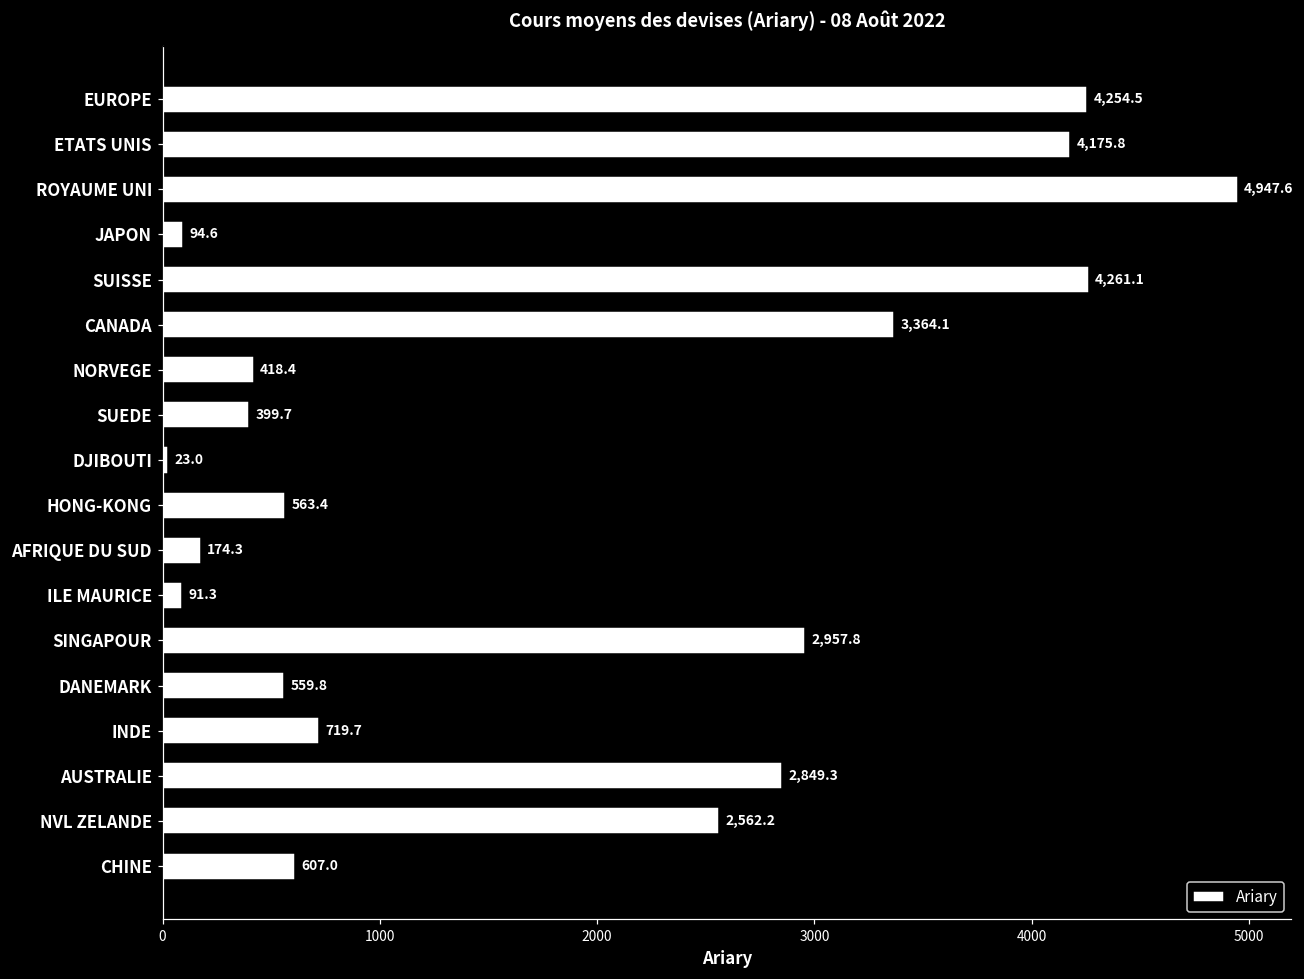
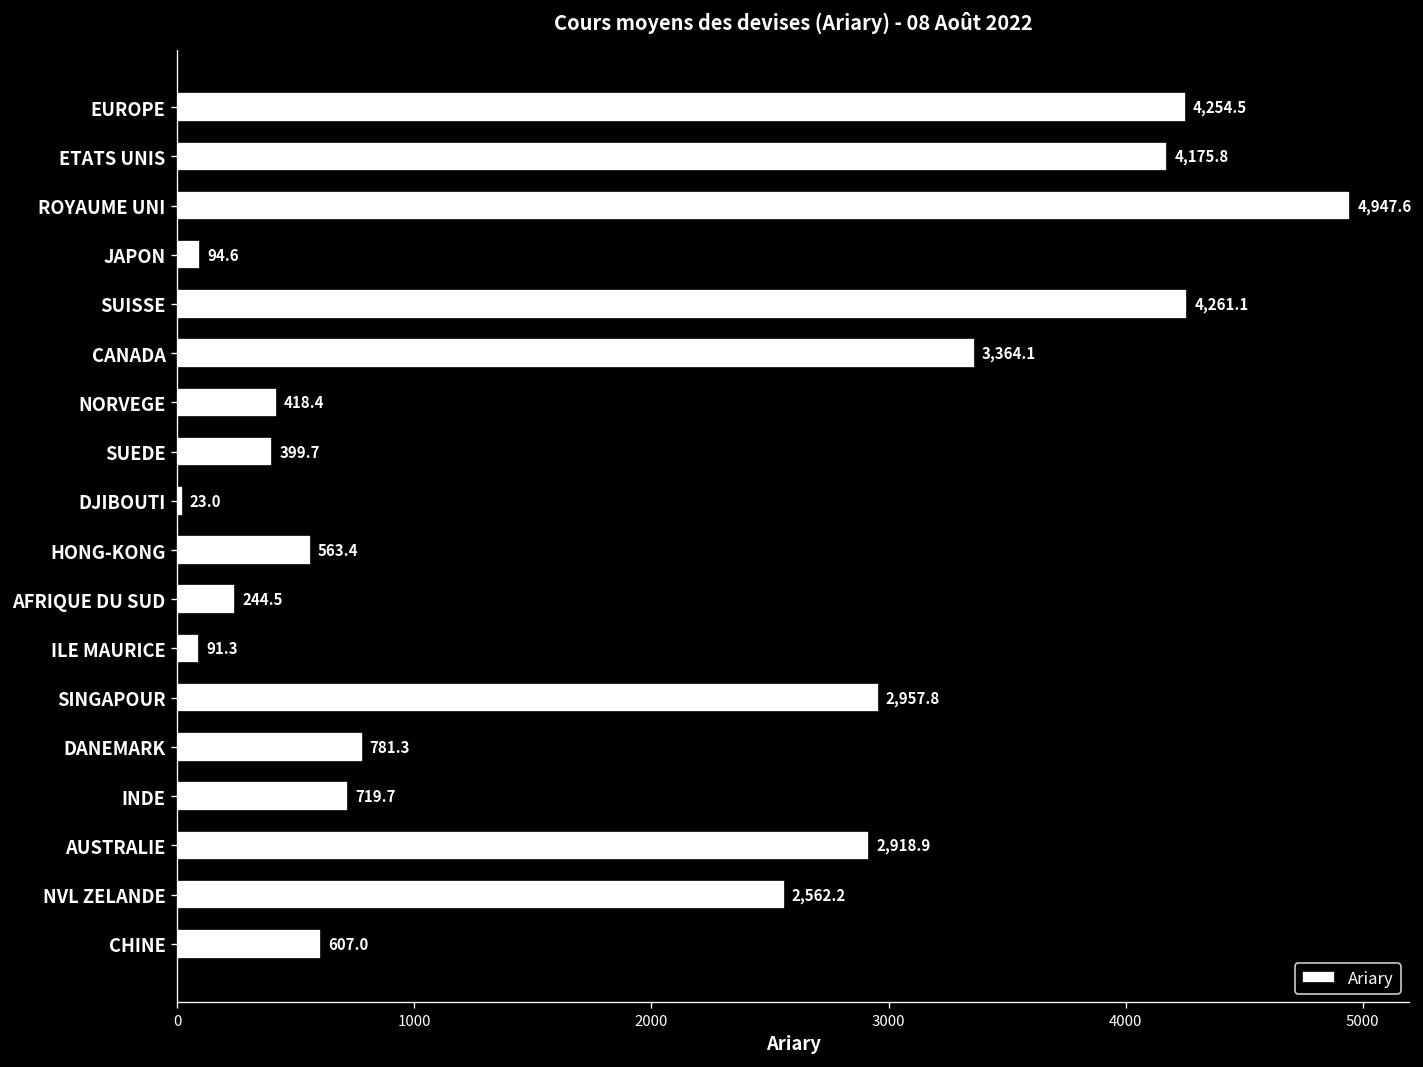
AFRIQUE DU SUD: 174.3 -> 244.5
DANEMARK: 559.8 -> 781.3
AUSTRALIE: 2,849.3 -> 2,918.9
